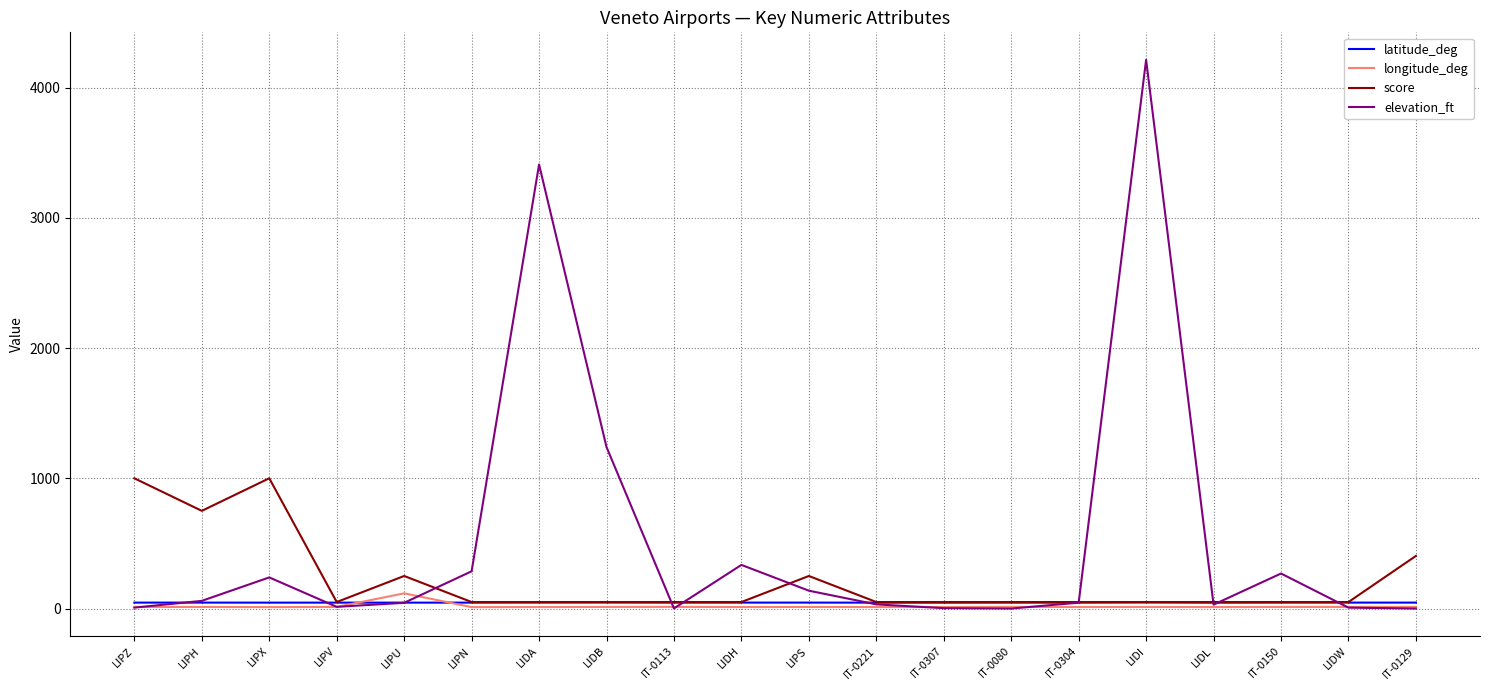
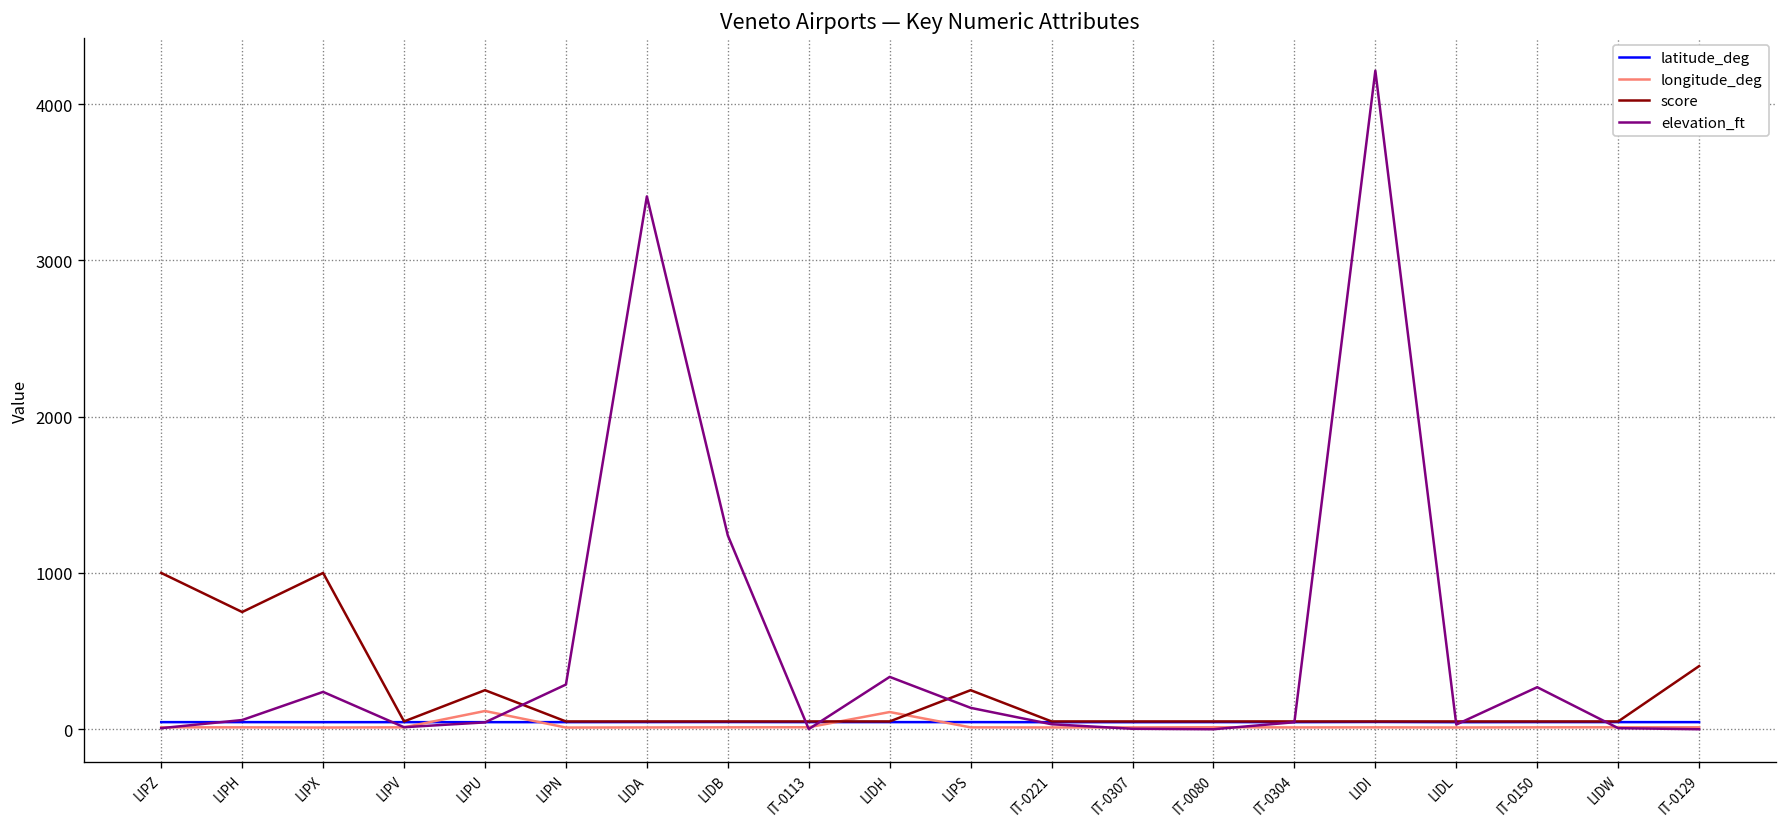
longitude_deg, LIDH: 10 -> 110
